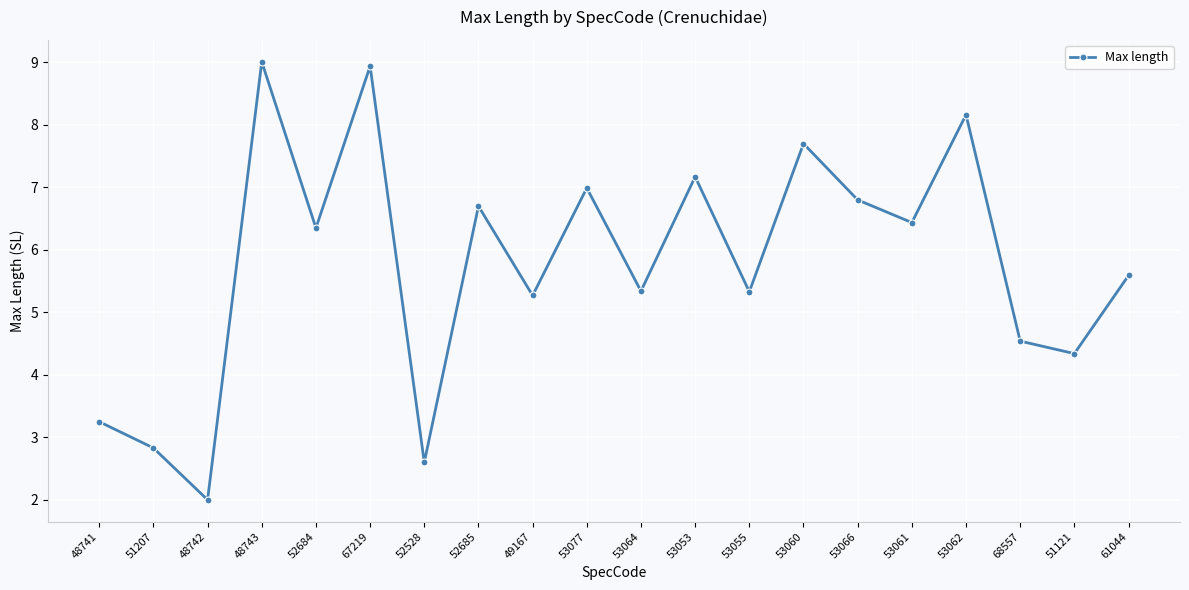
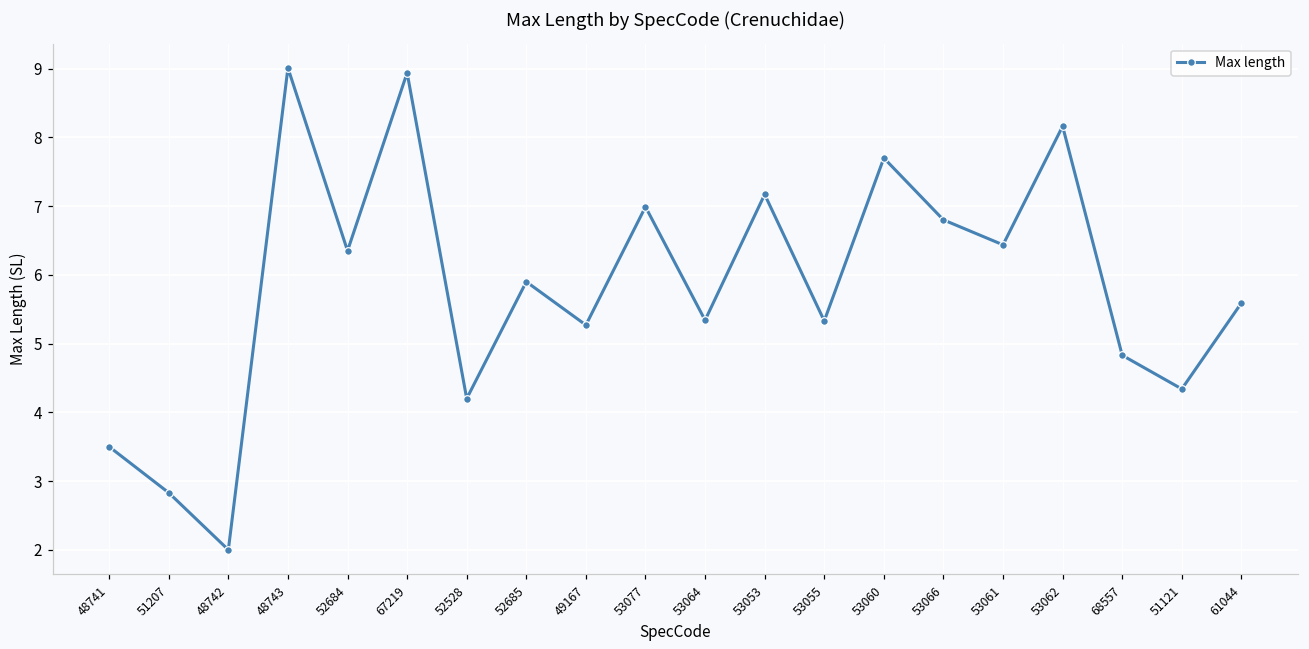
48741: 3.3 -> 3.5
52528: 2.6 -> 4.2
52685: 6.7 -> 5.9
68557: 4.5 -> 4.8
